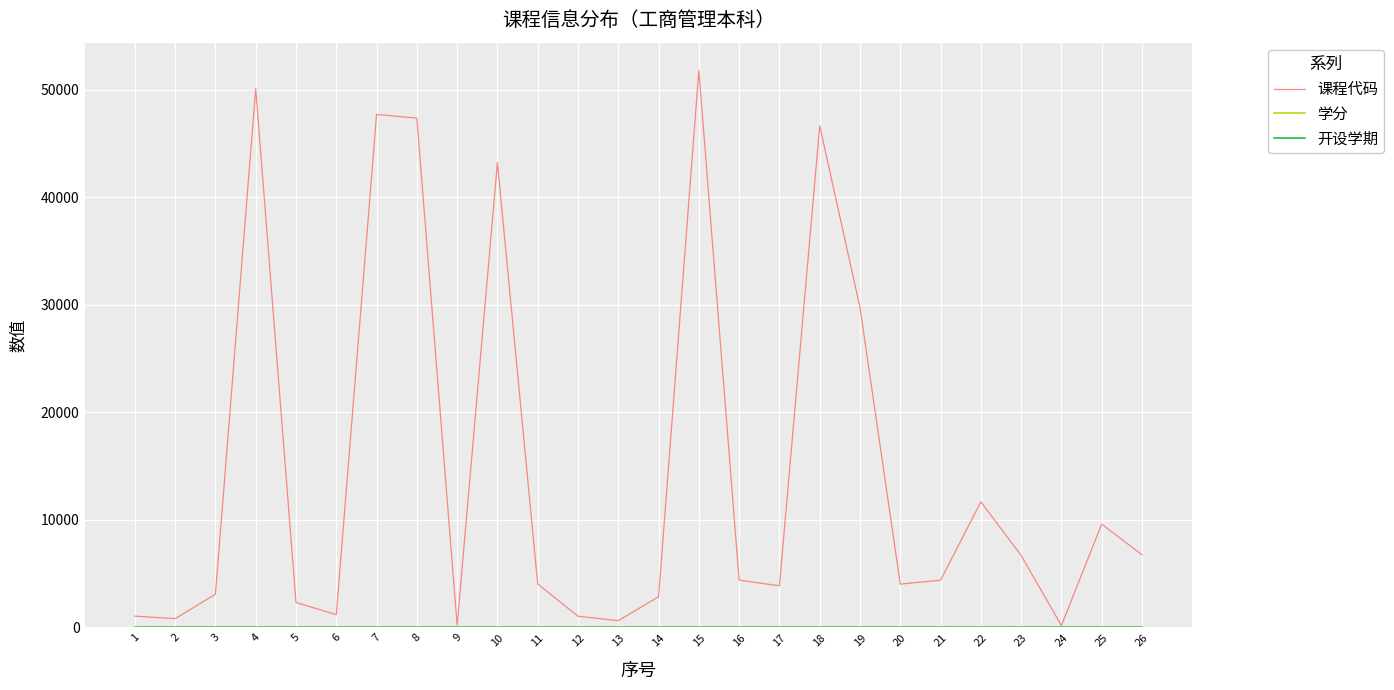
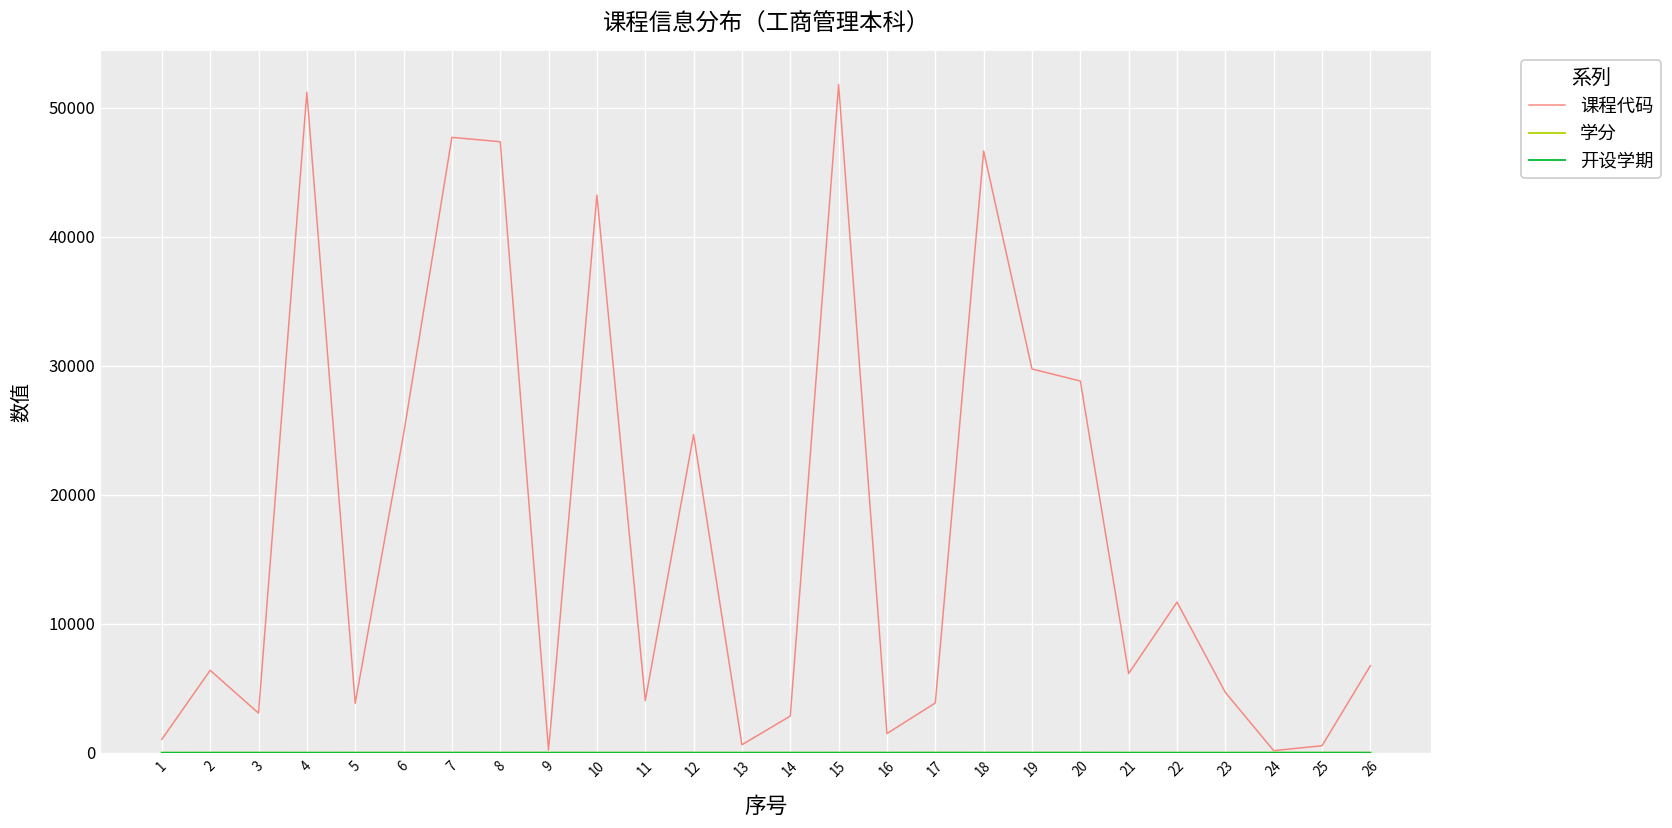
课程代码, 2: 800 -> 6400
课程代码, 4: 50100 -> 51200
课程代码, 5: 2300 -> 3800
课程代码, 6: 1200 -> 24700
课程代码, 12: 1000 -> 24700
课程代码, 16: 4400 -> 1500
课程代码, 20: 4000 -> 28800
课程代码, 21: 4400 -> 6100
课程代码, 23: 6700 -> 4700
课程代码, 25: 9600 -> 500
